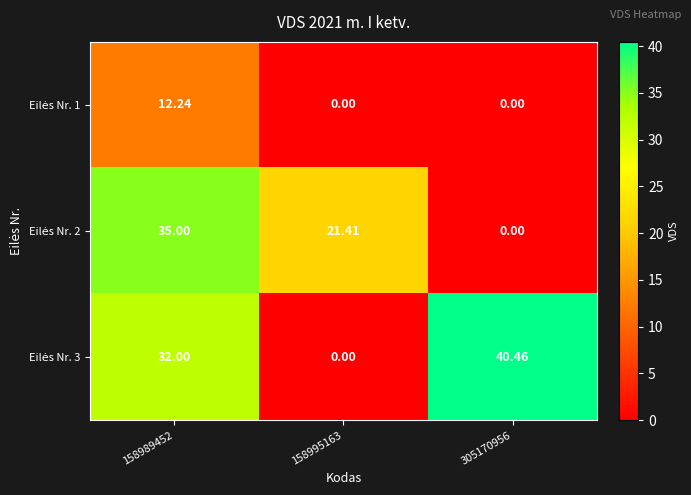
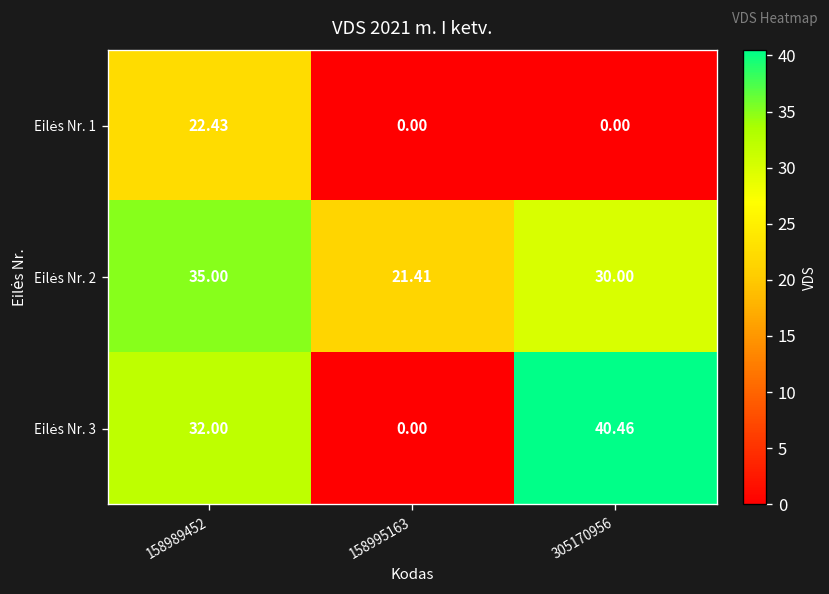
Eilės Nr. 1, 158989452: 12.24 -> 22.43
Eilės Nr. 2, 305170956: 0.00 -> 30.00
